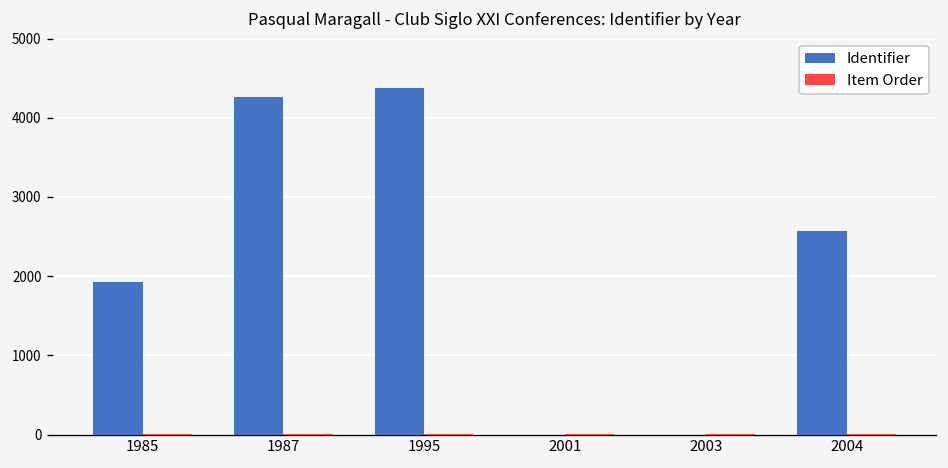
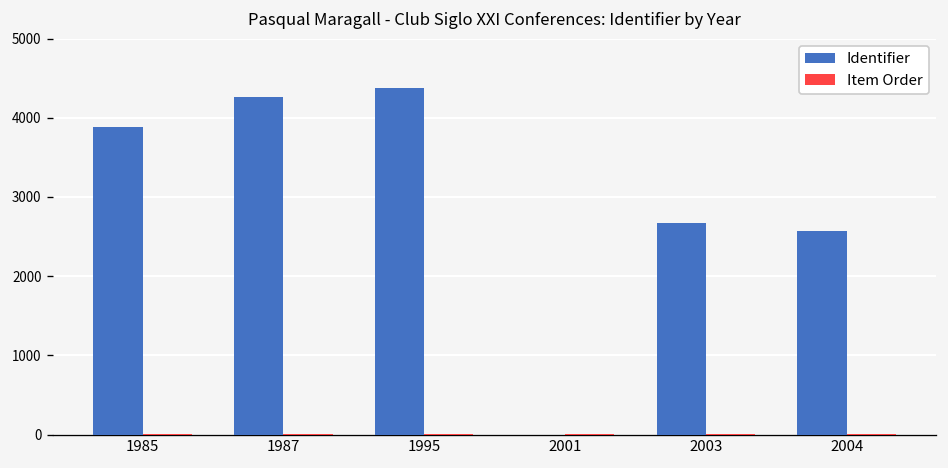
Identifier, 1985: 1900 -> 3900
Identifier, 2003: 0 -> 2700
